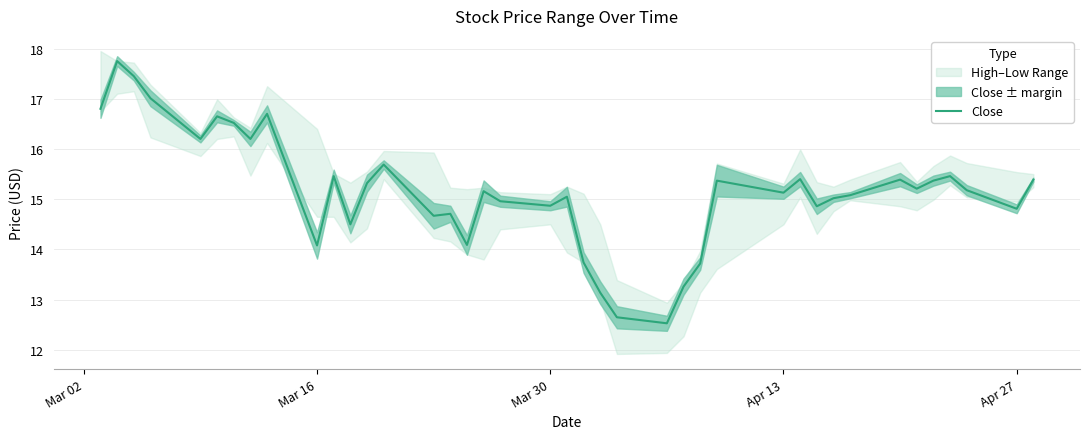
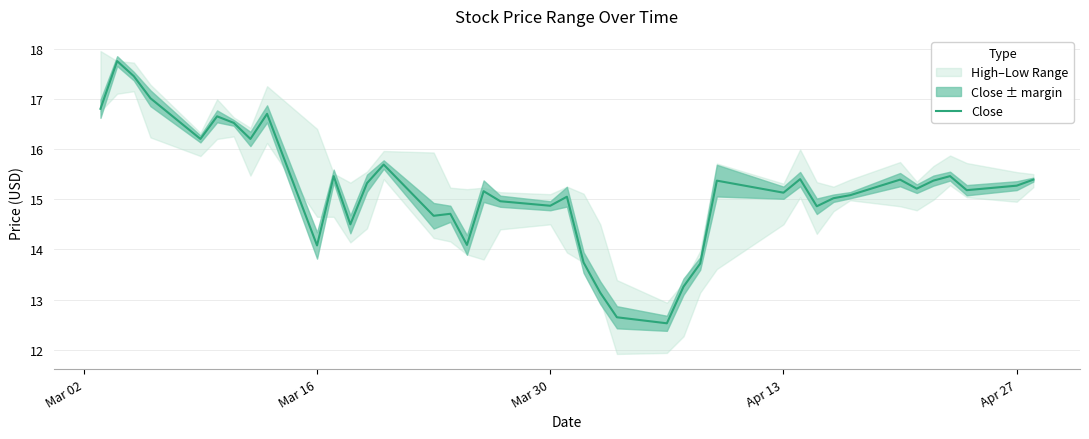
Close, Apr 27: 14.8 -> 15.3
